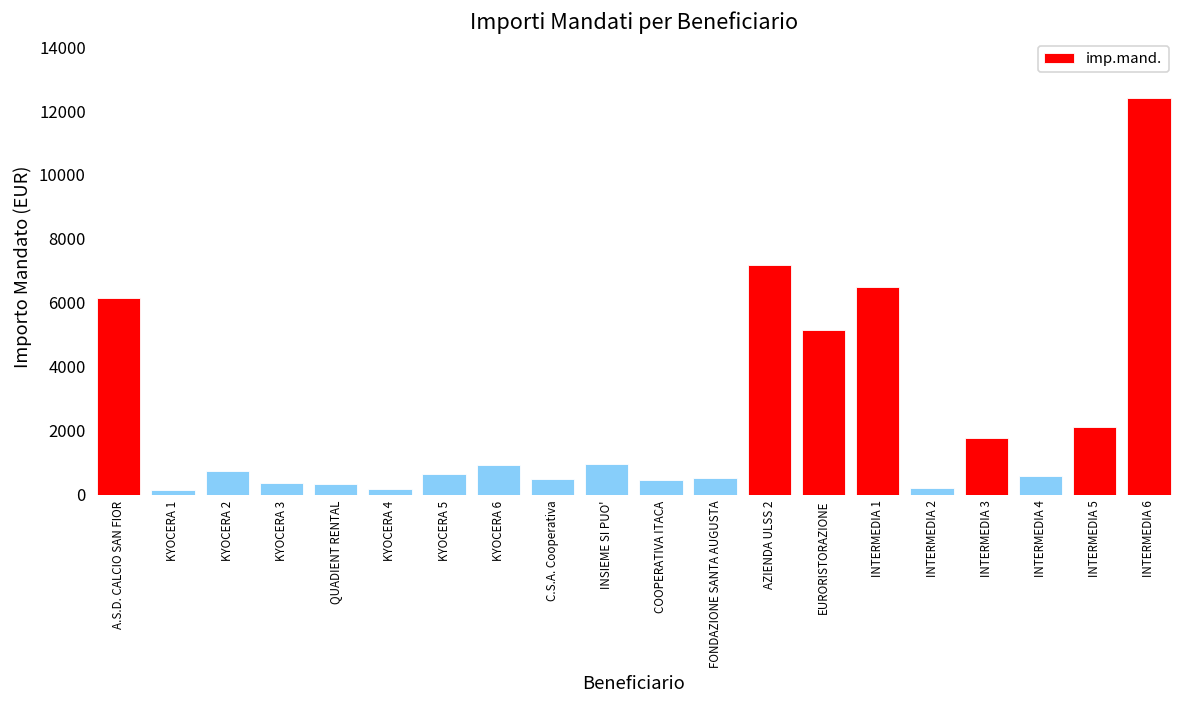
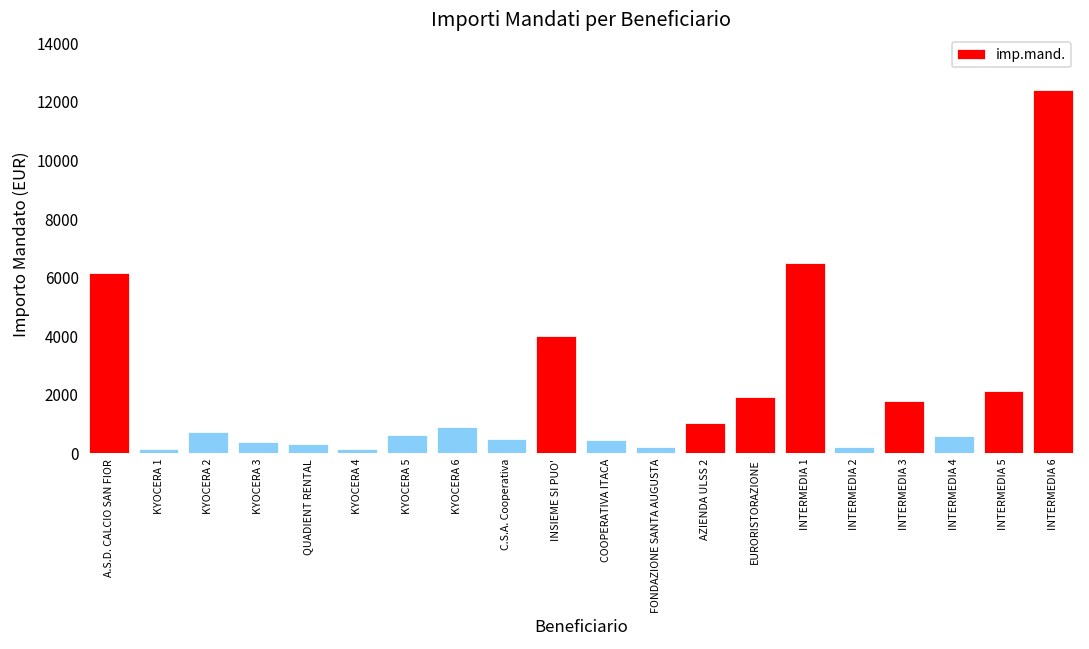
INSIEME SI PUO': 1000 -> 4000
FONDAZIONE SANTA AUGUSTA: 500 -> 200
AZIENDA ULSS 2: 7200 -> 1000
EURORISTORAZIONE: 5200 -> 1900
